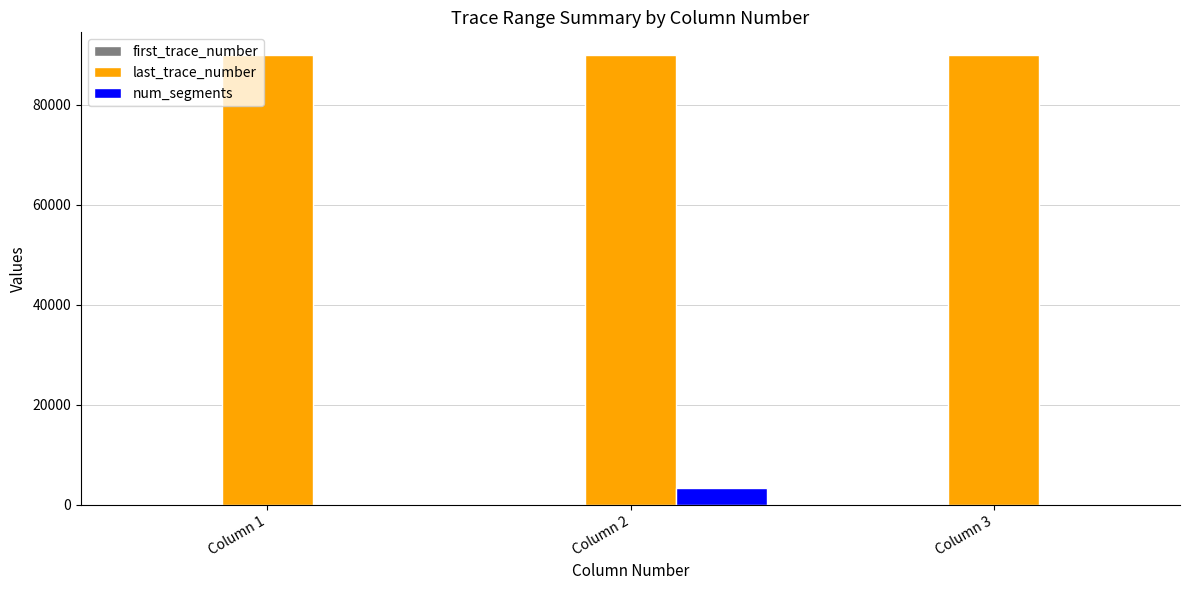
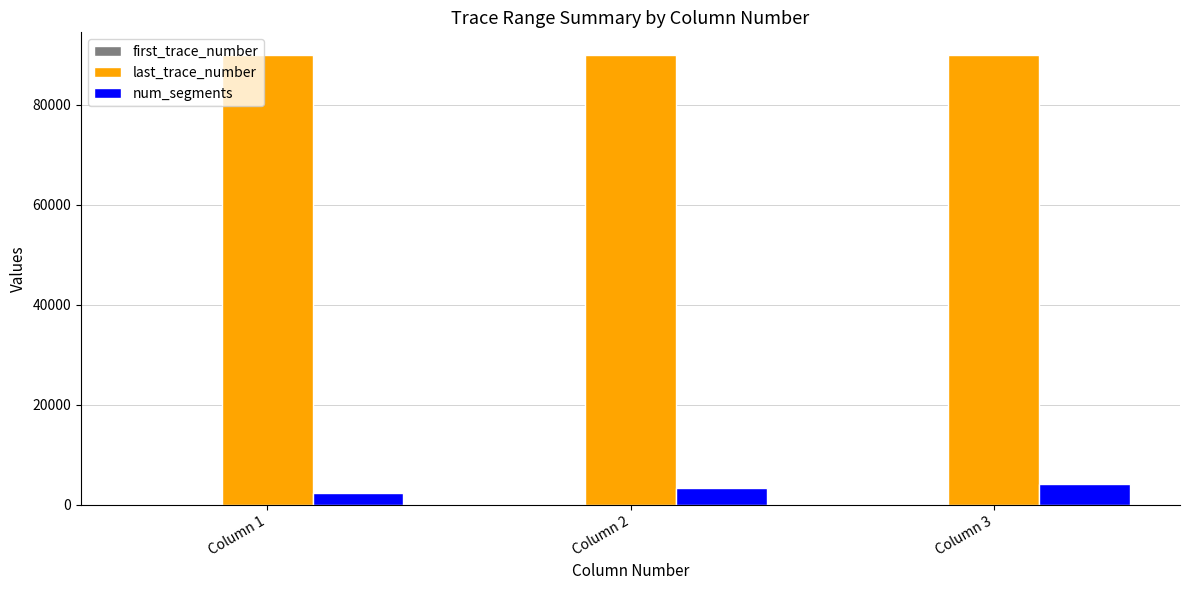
num_segments, Column 1: 0 -> 2000
num_segments, Column 3: 0 -> 4000
